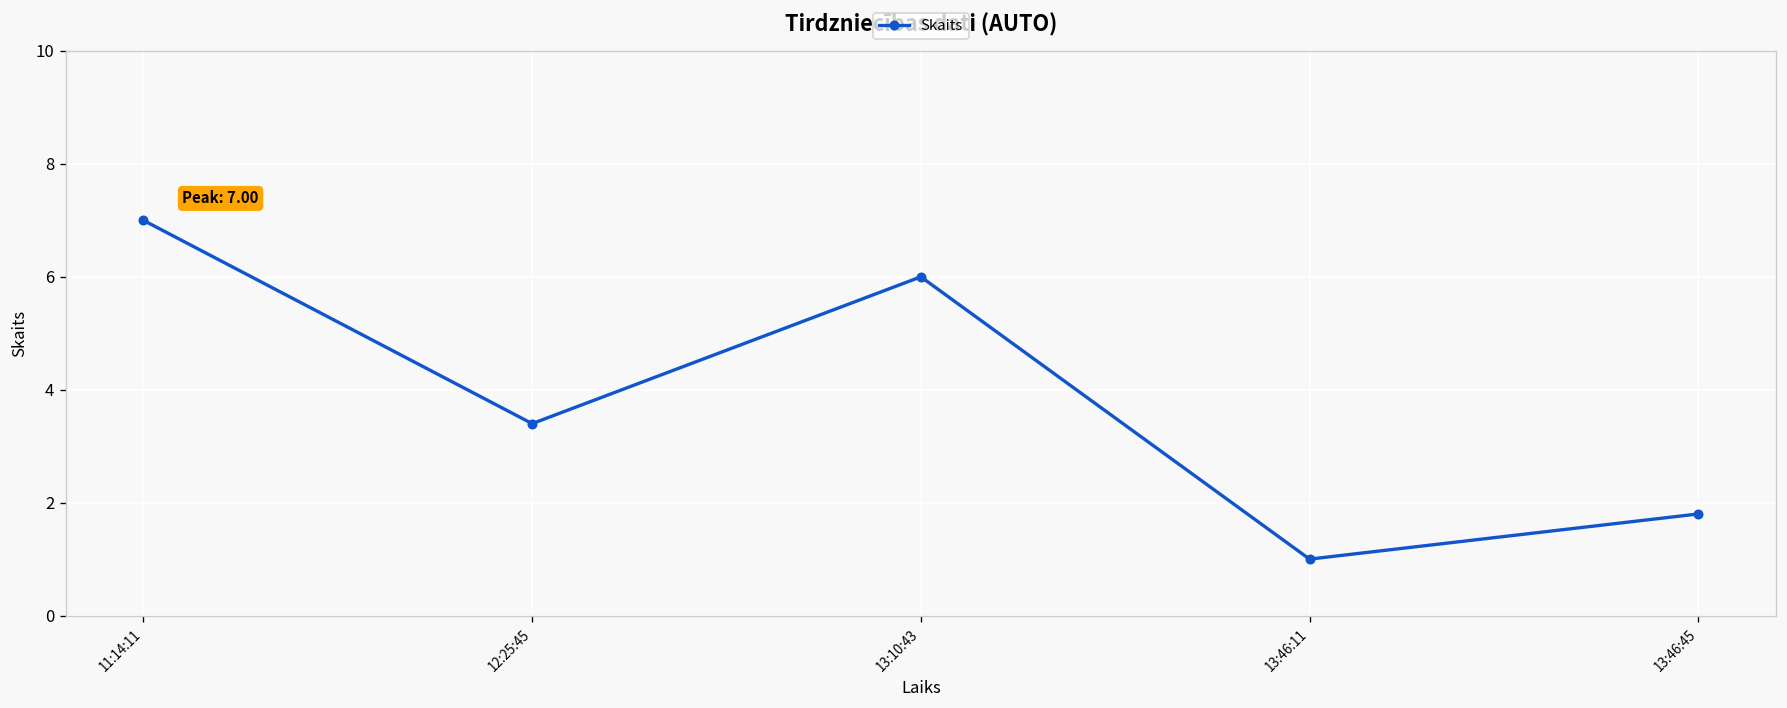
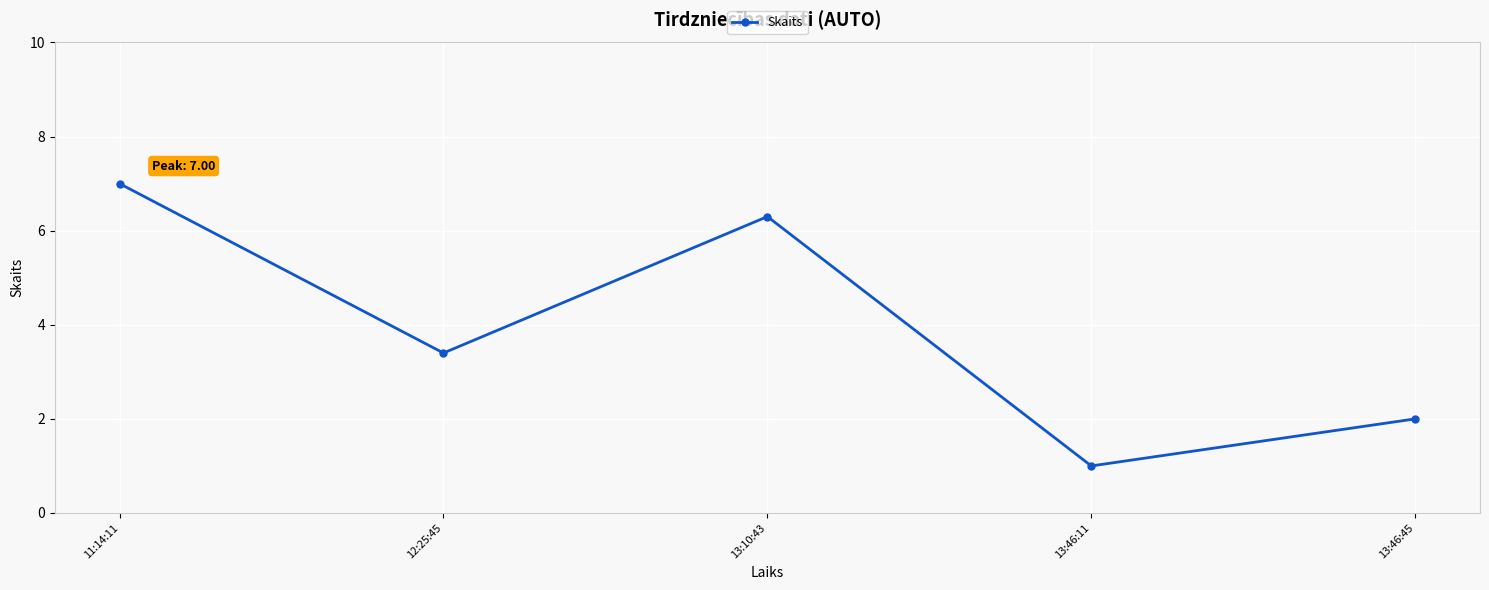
13:10:43: 6.0 -> 6.3
13:46:45: 1.8 -> 2.0
